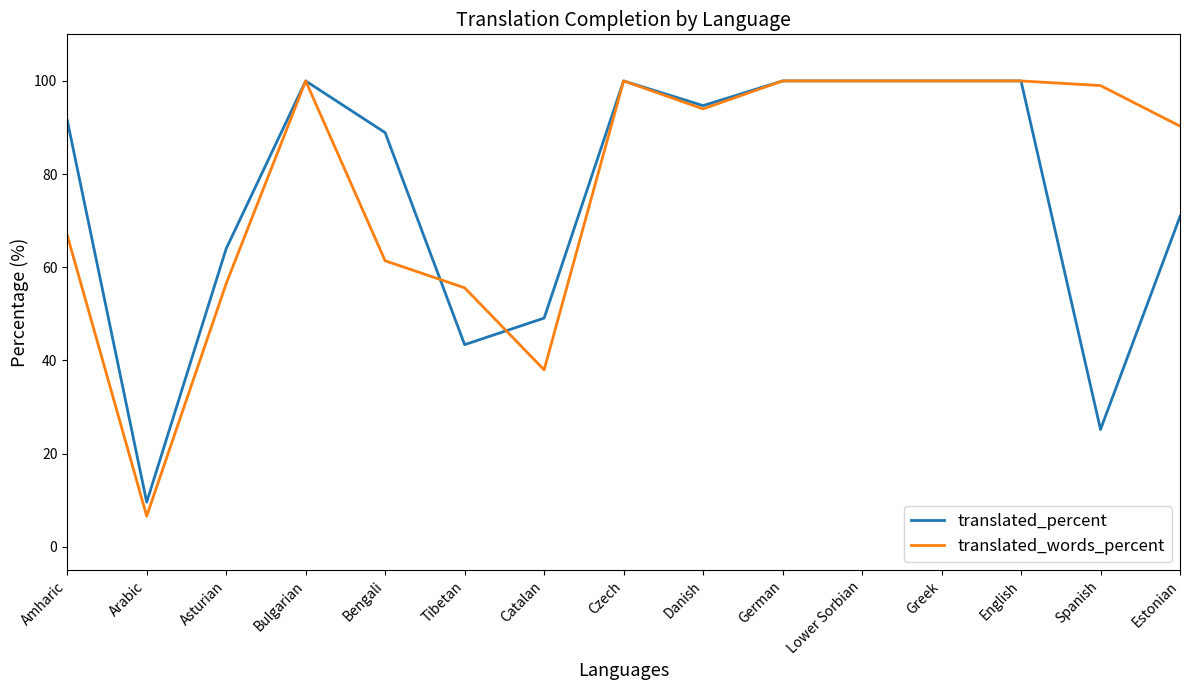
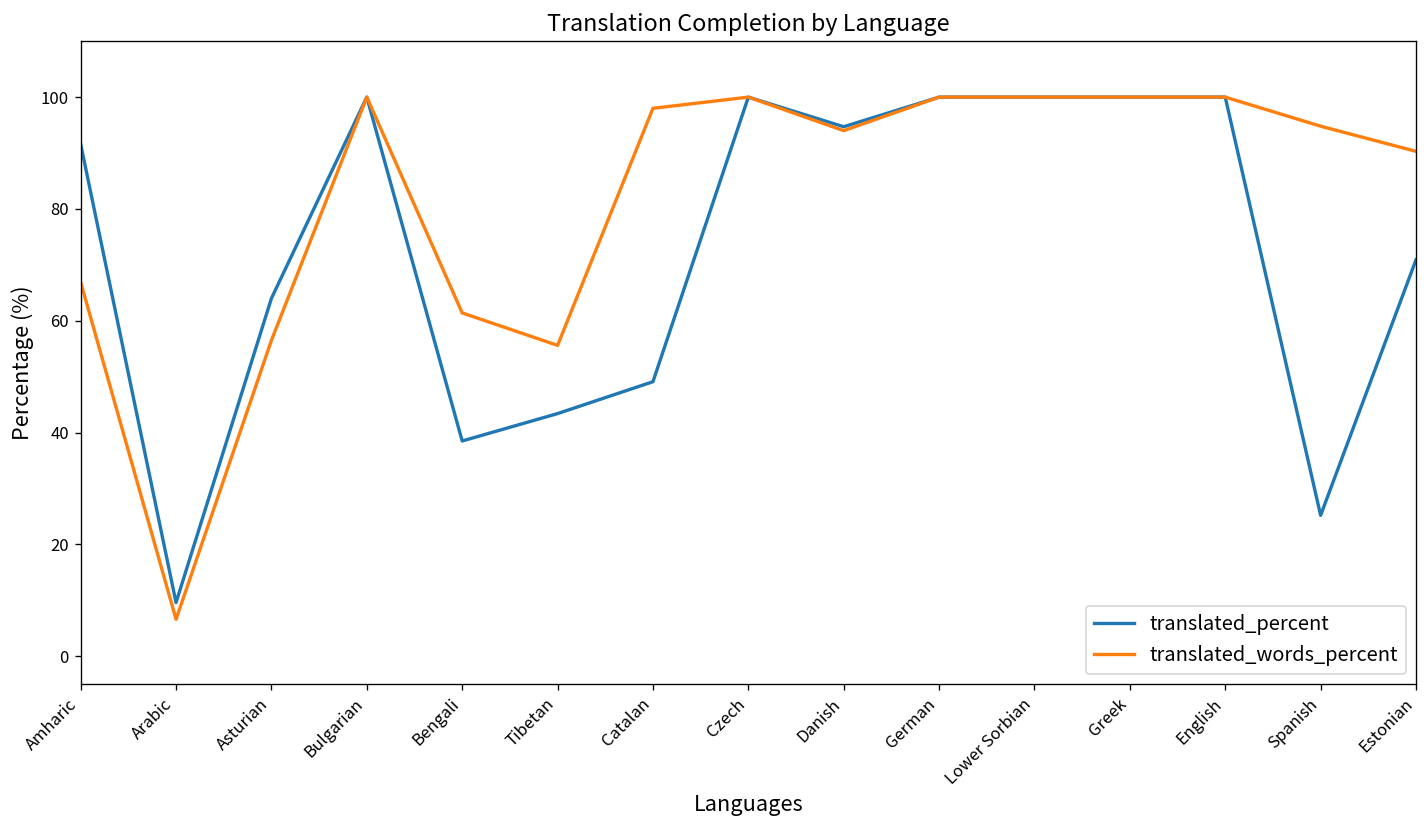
translated_percent, Bengali: 89 -> 39
translated_words_percent, Catalan: 38 -> 98
translated_words_percent, Spanish: 99 -> 95
